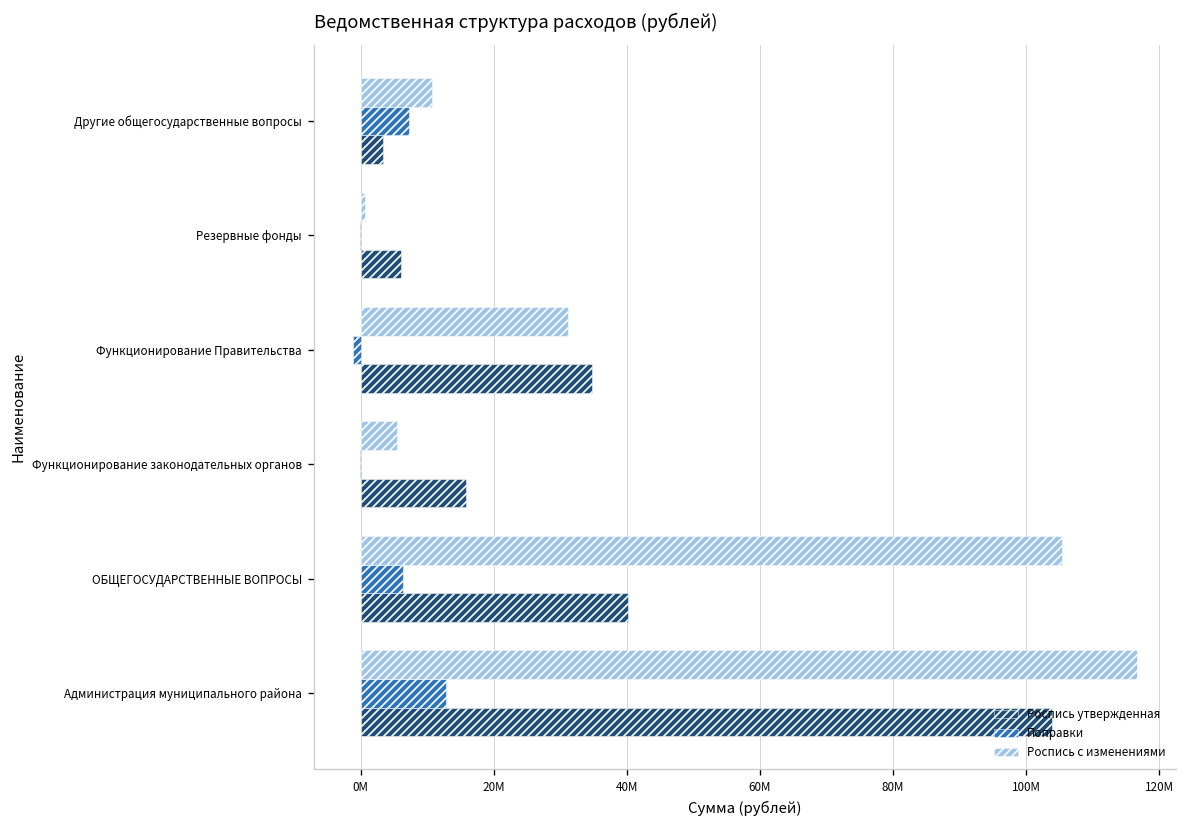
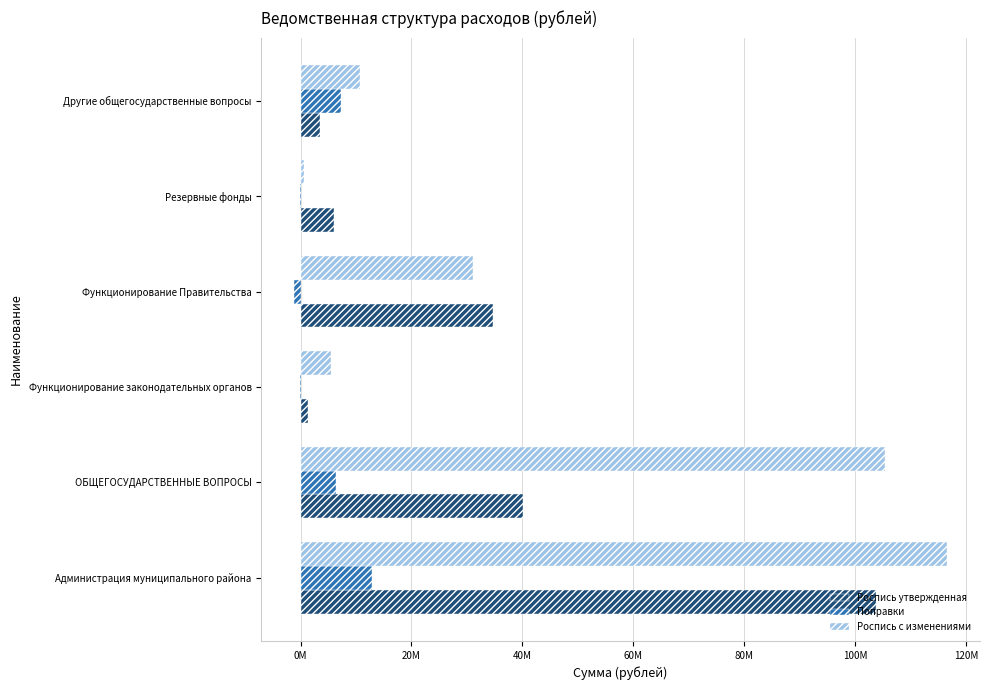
Роспись утвержденная, Функционирование законодательных органов: 16000000 -> 1000000
